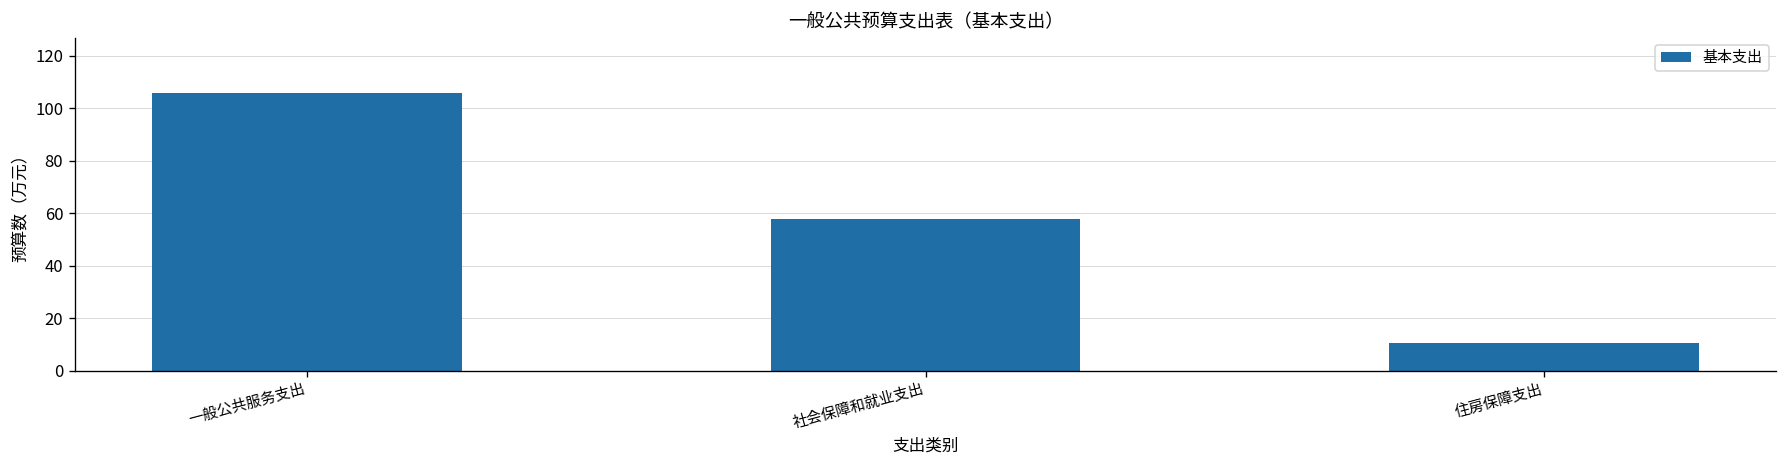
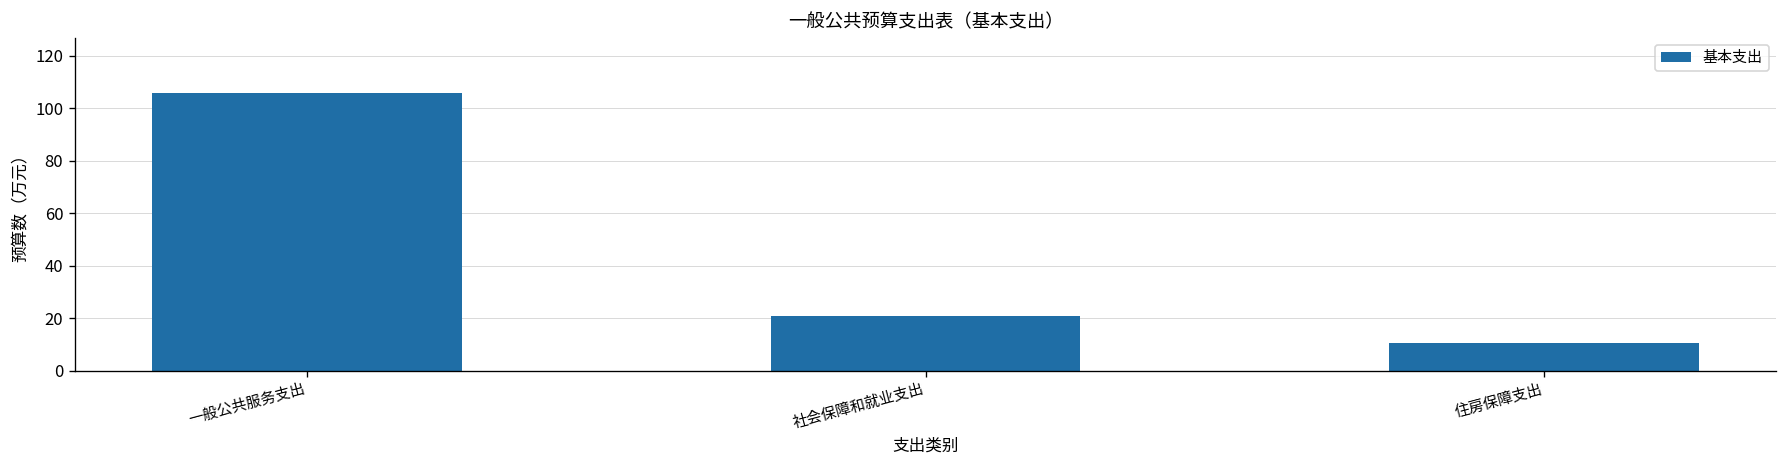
社会保障和就业支出: 58 -> 21
